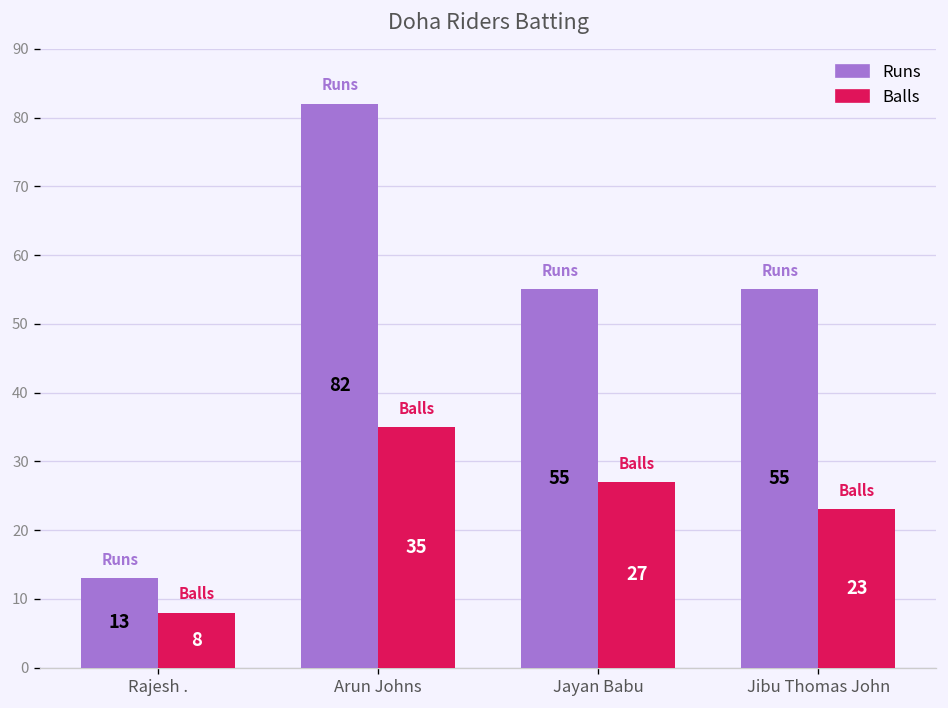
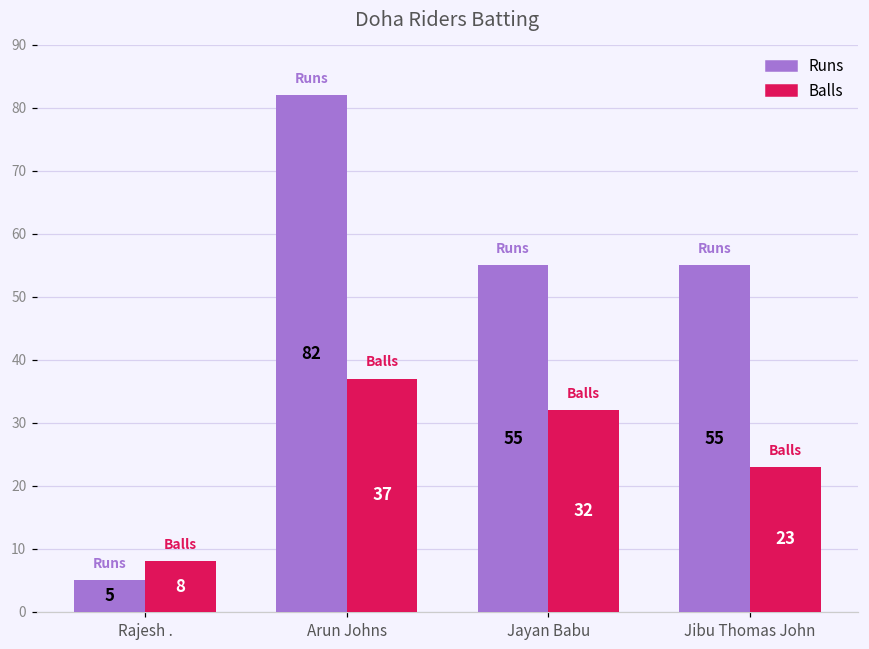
Runs, Rajesh .: 13 -> 5
Balls, Arun Johns: 35 -> 37
Balls, Jayan Babu: 27 -> 32
